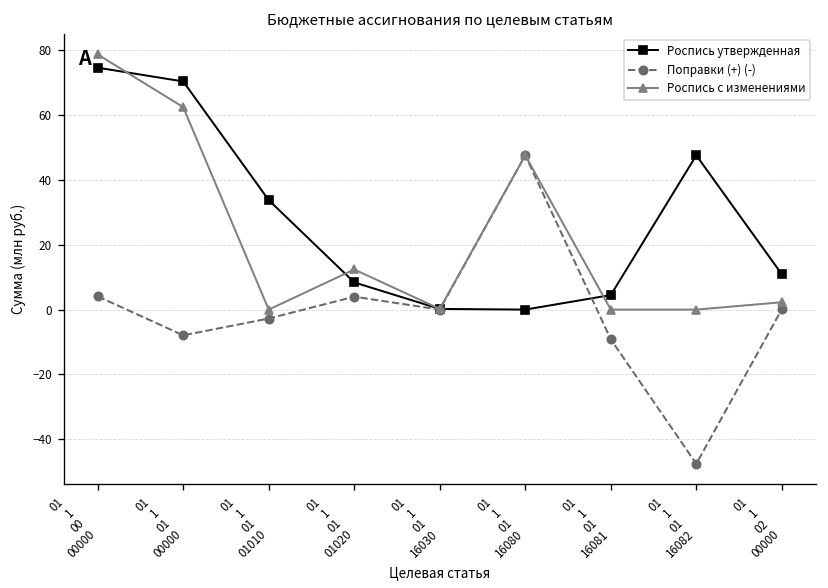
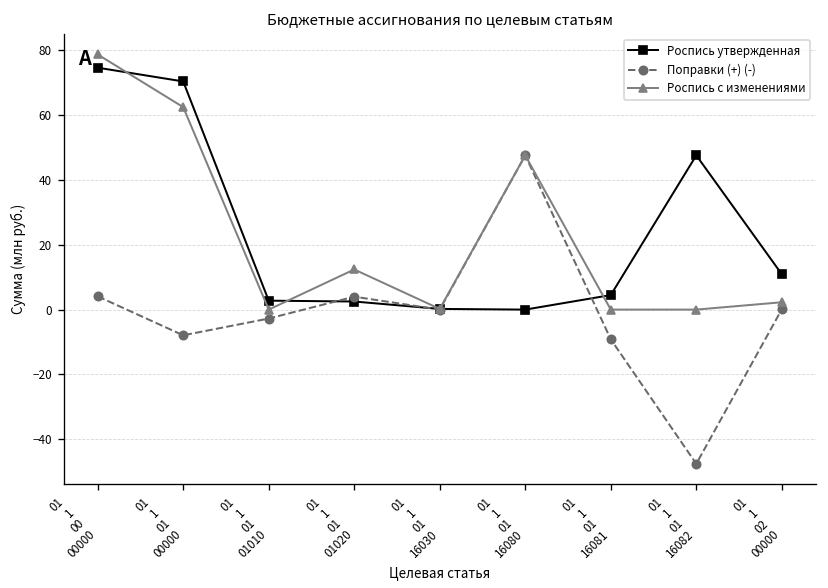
Роспись утвержденная, 01 1 01 01010: 34 -> 3
Роспись утвержденная, 01 1 01 01020: 8 -> 2
